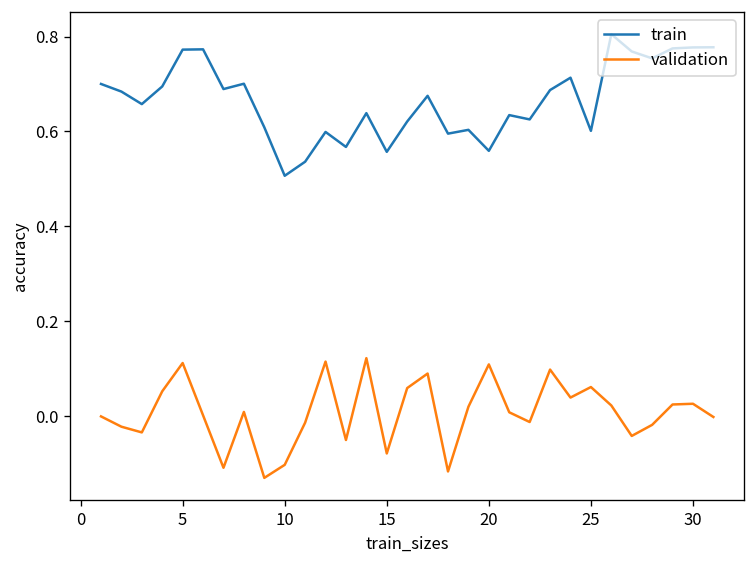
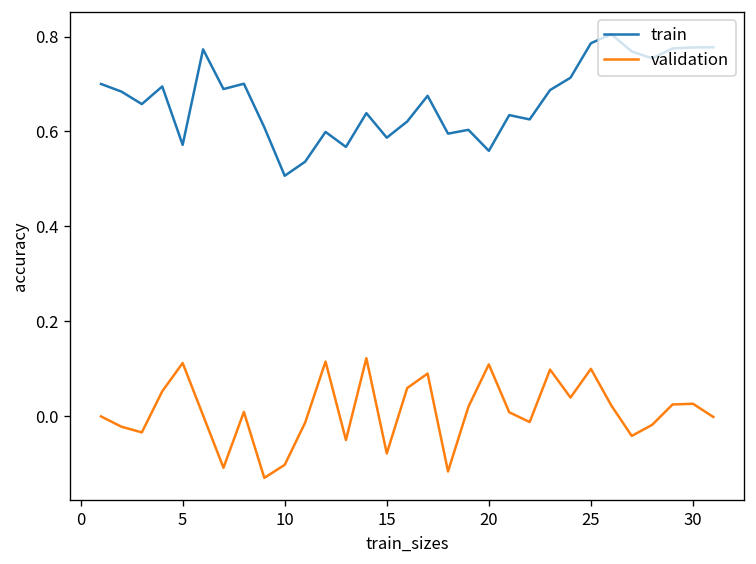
train, 5: 0.77 -> 0.57
train, 15: 0.56 -> 0.59
train, 25: 0.60 -> 0.79
validation, 25: 0.06 -> 0.10
